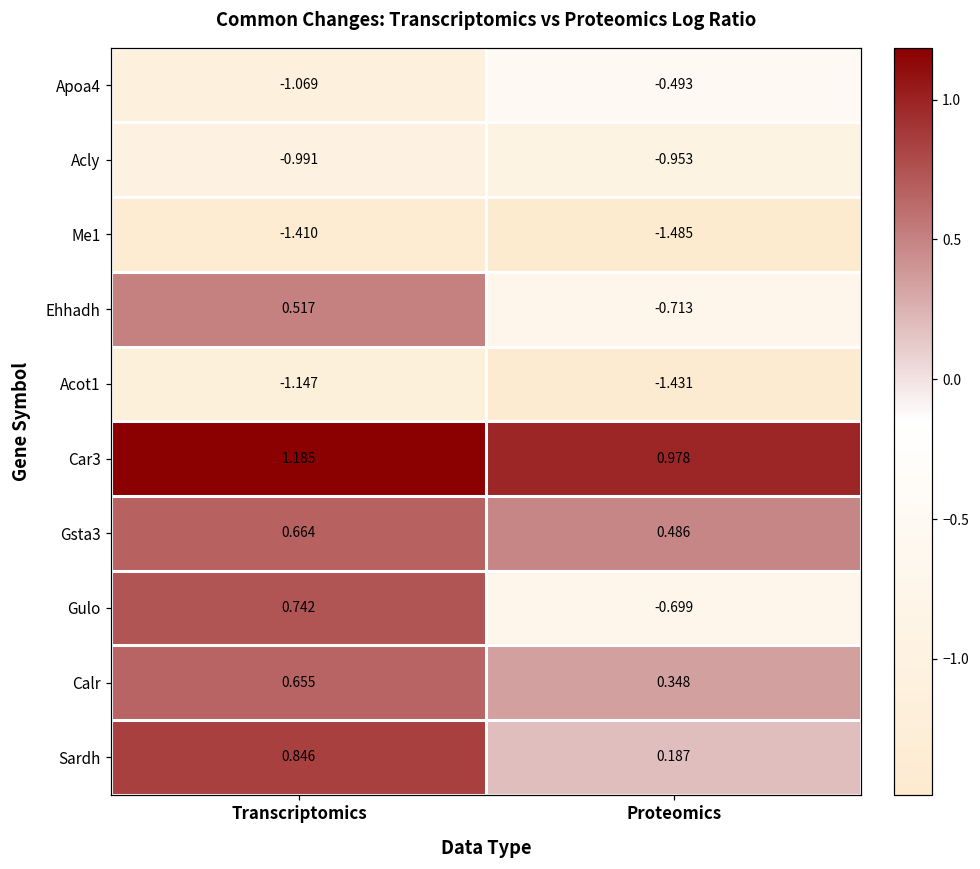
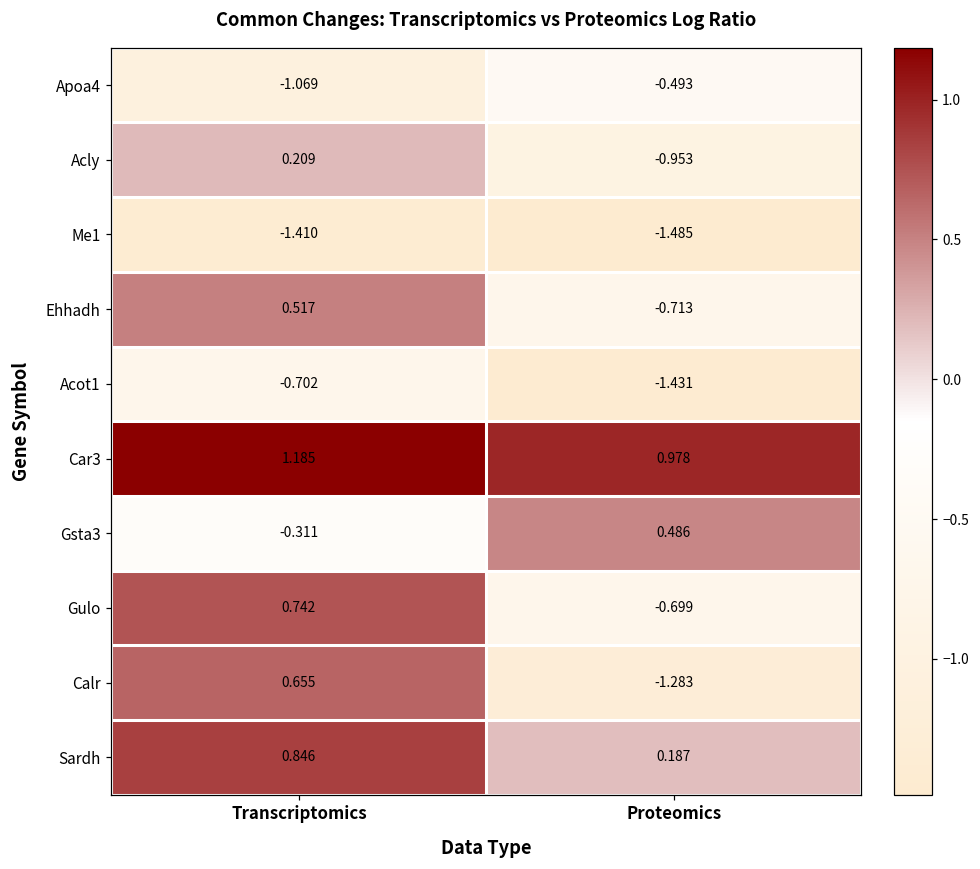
Acly, Transcriptomics: -0.991 -> 0.209
Acot1, Transcriptomics: -1.147 -> -0.702
Gsta3, Transcriptomics: 0.664 -> -0.311
Calr, Proteomics: 0.348 -> -1.283
